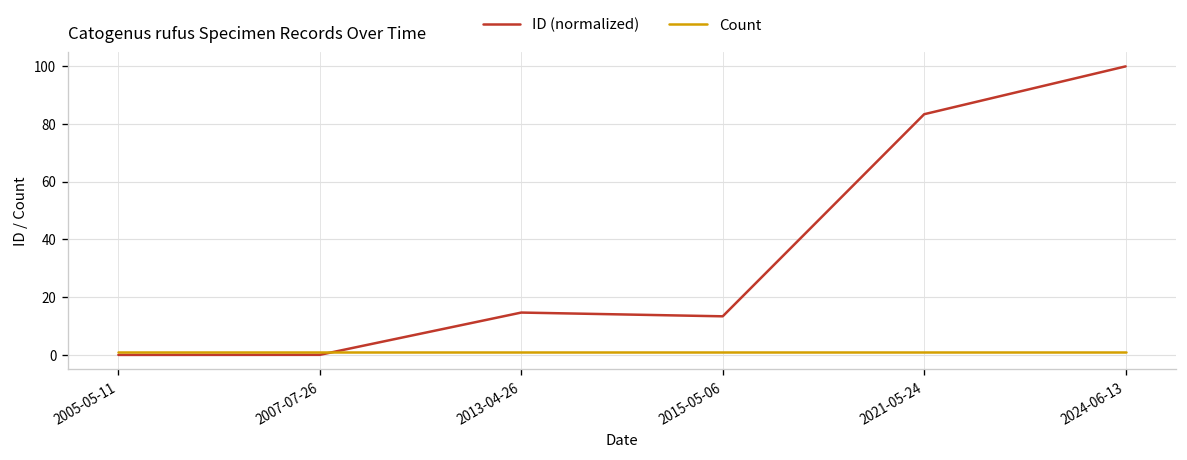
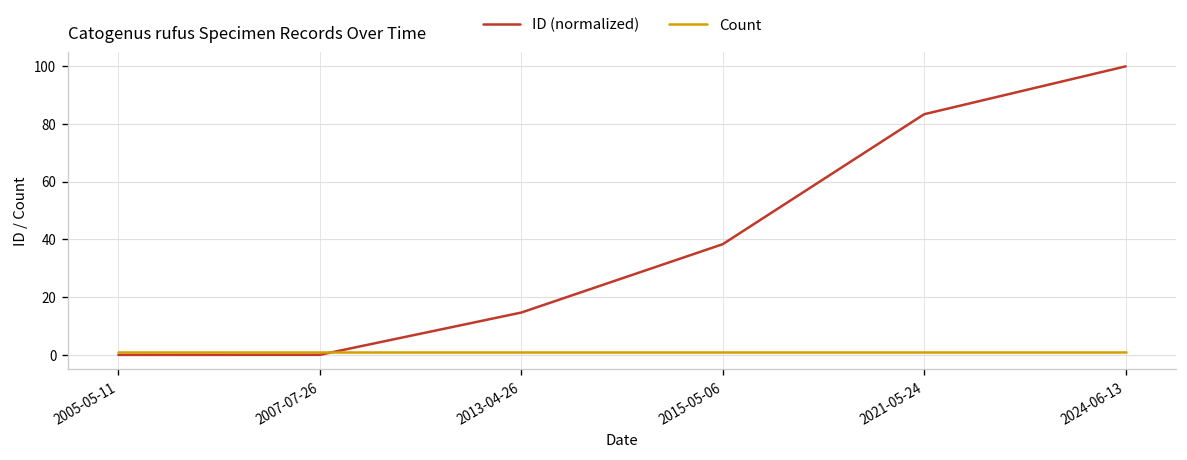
ID (normalized), 2015-05-06: 13 -> 38
